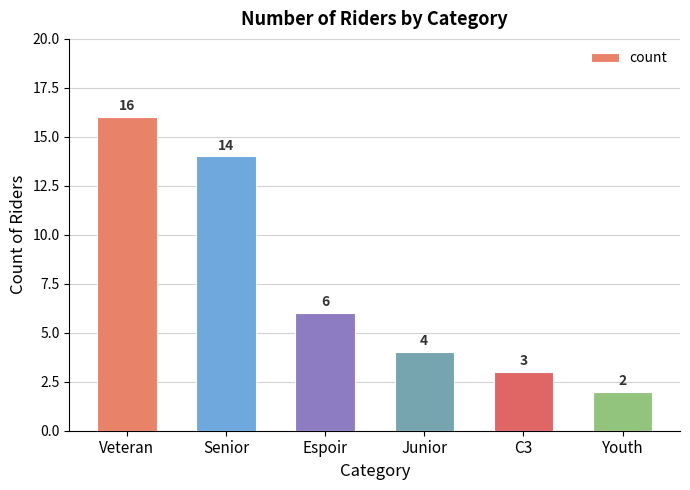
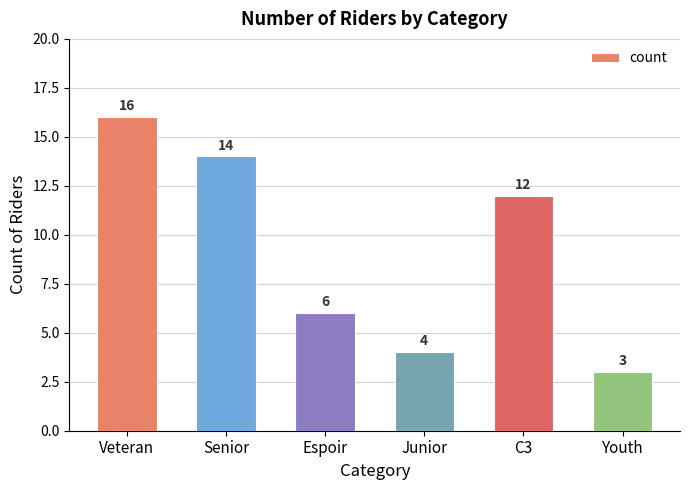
C3: 3 -> 12
Youth: 2 -> 3
